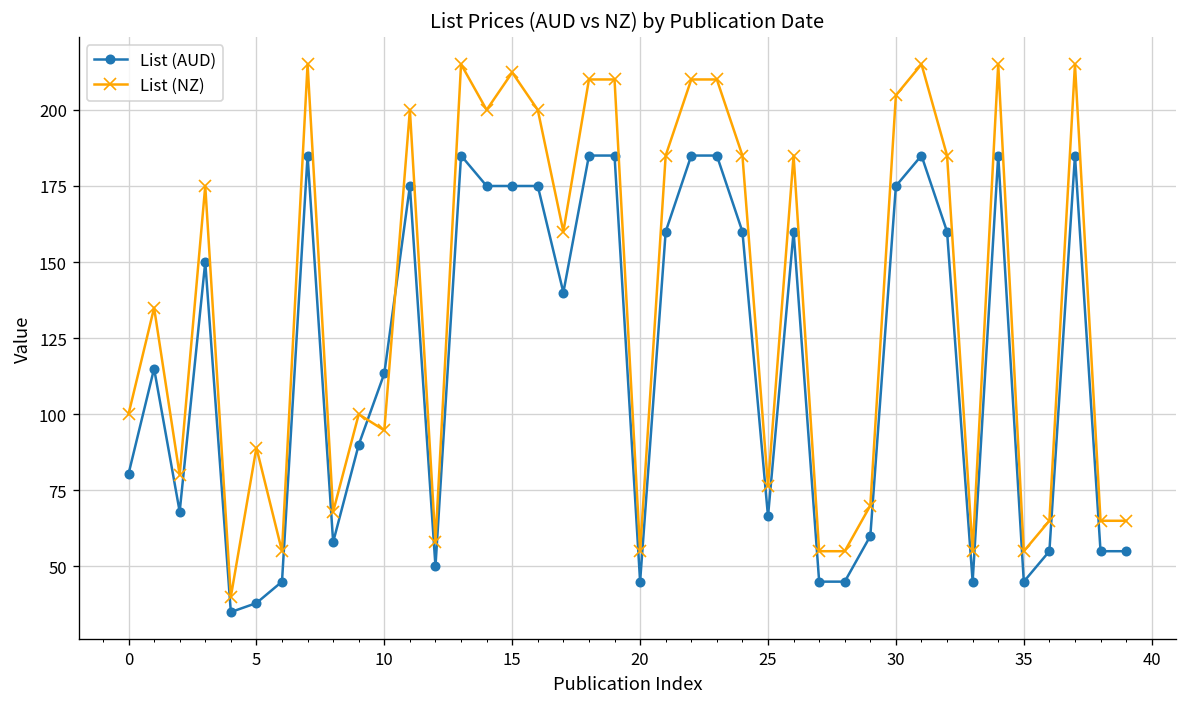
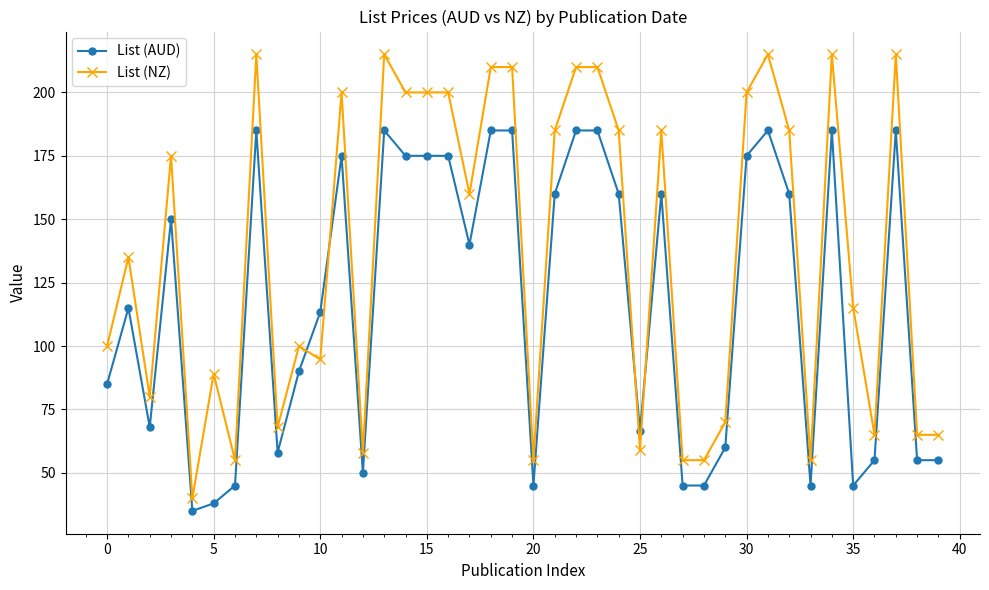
List (AUD), 0: 80 -> 85
List (NZ), 15: 212 -> 200
List (NZ), 25: 76 -> 59
List (NZ), 30: 205 -> 200
List (NZ), 35: 55 -> 115
